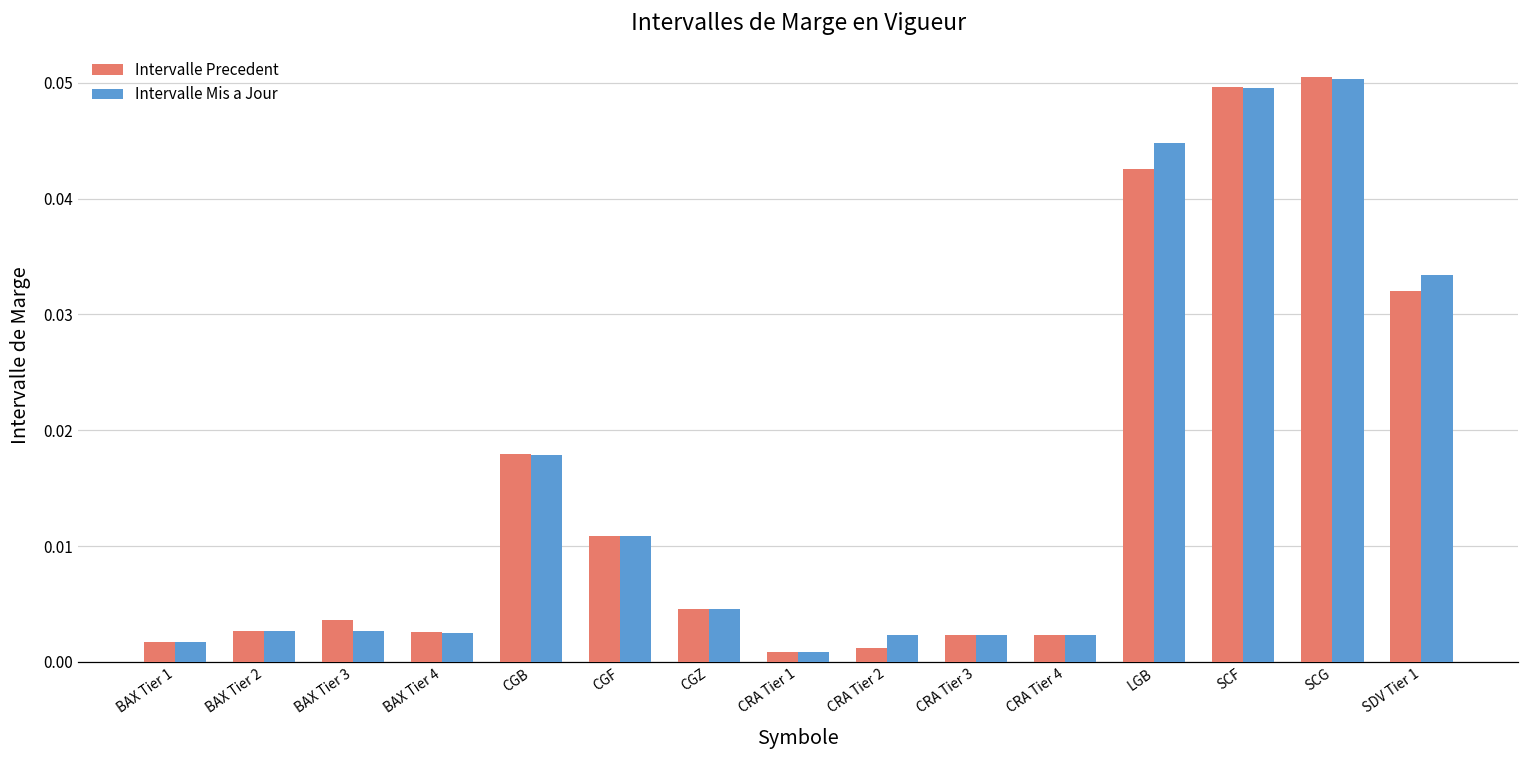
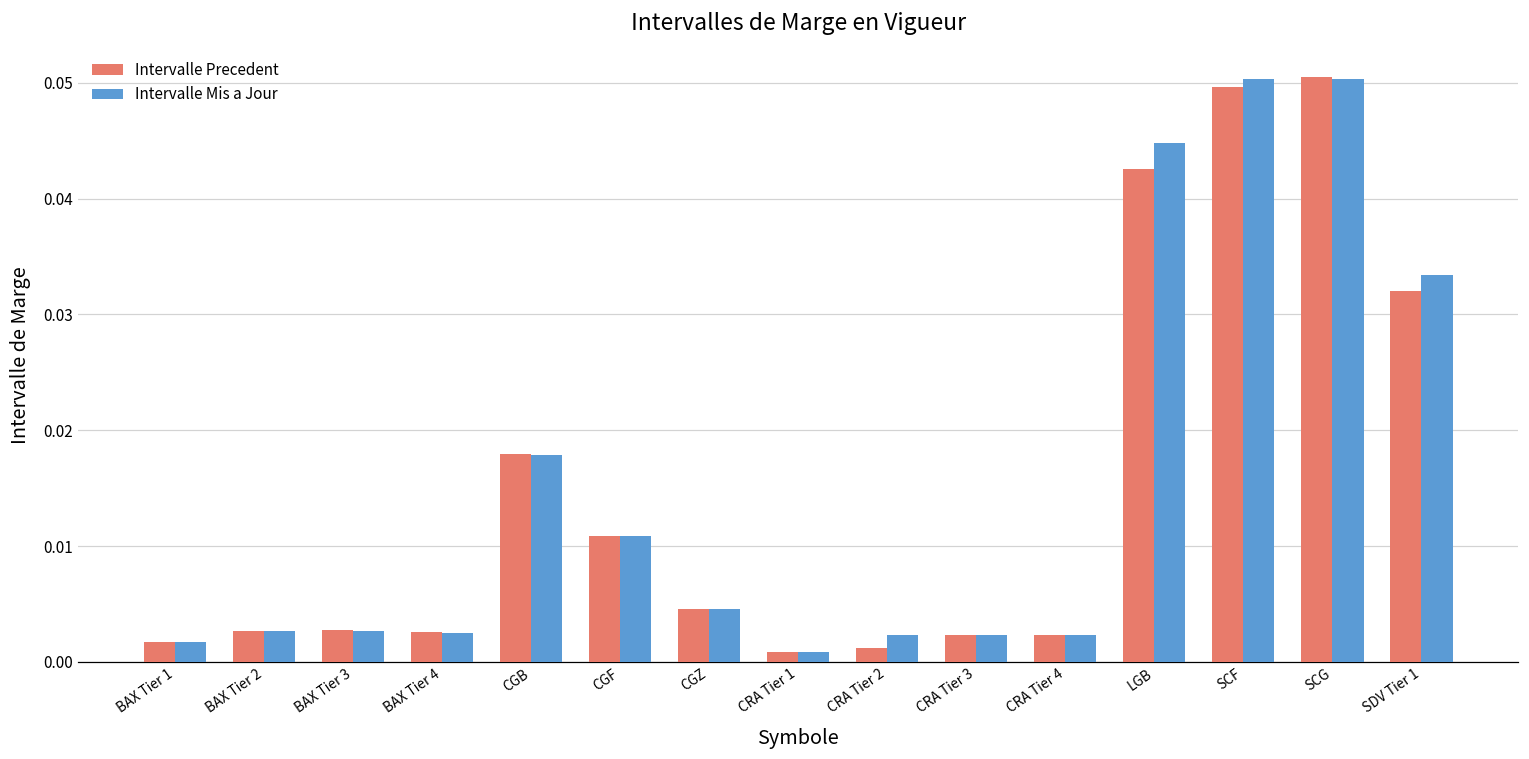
Intervalle Precedent, BAX Tier 3: 0.0036 -> 0.0027
Intervalle Mis a Jour, SCF: 0.0495 -> 0.0503
